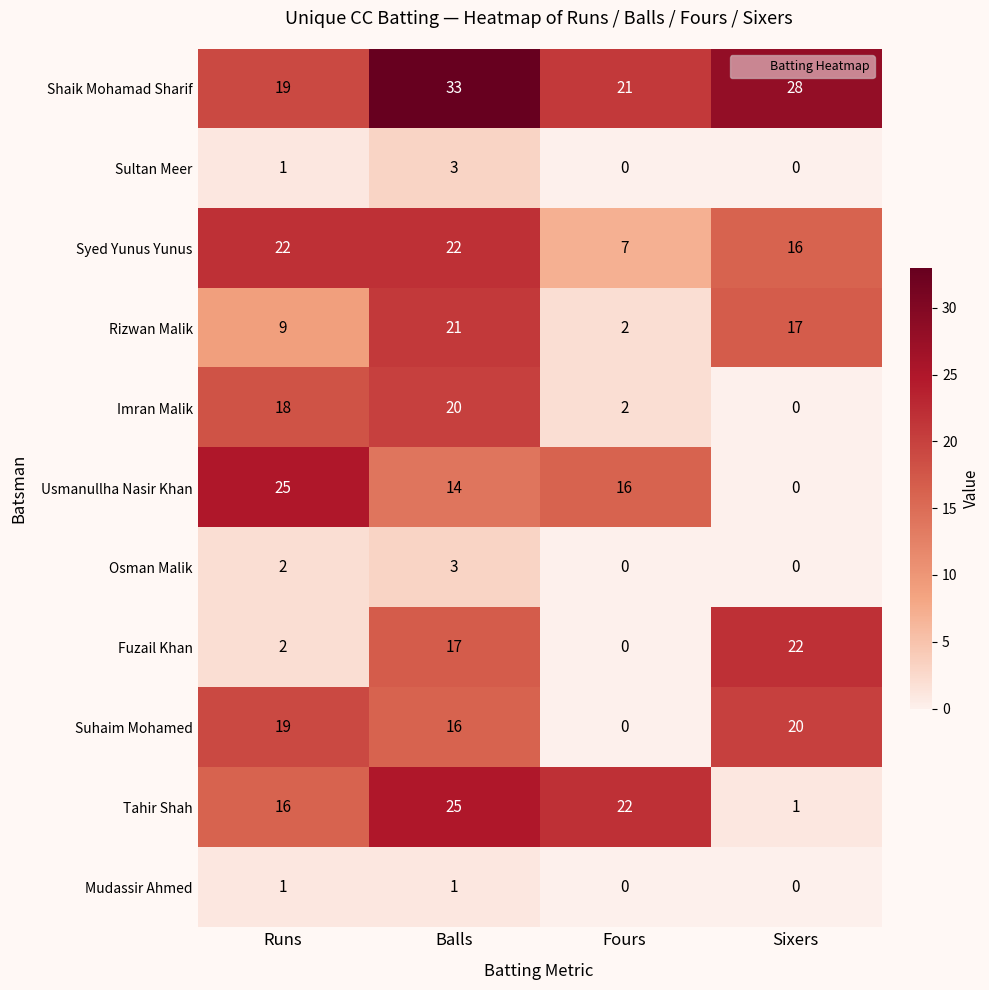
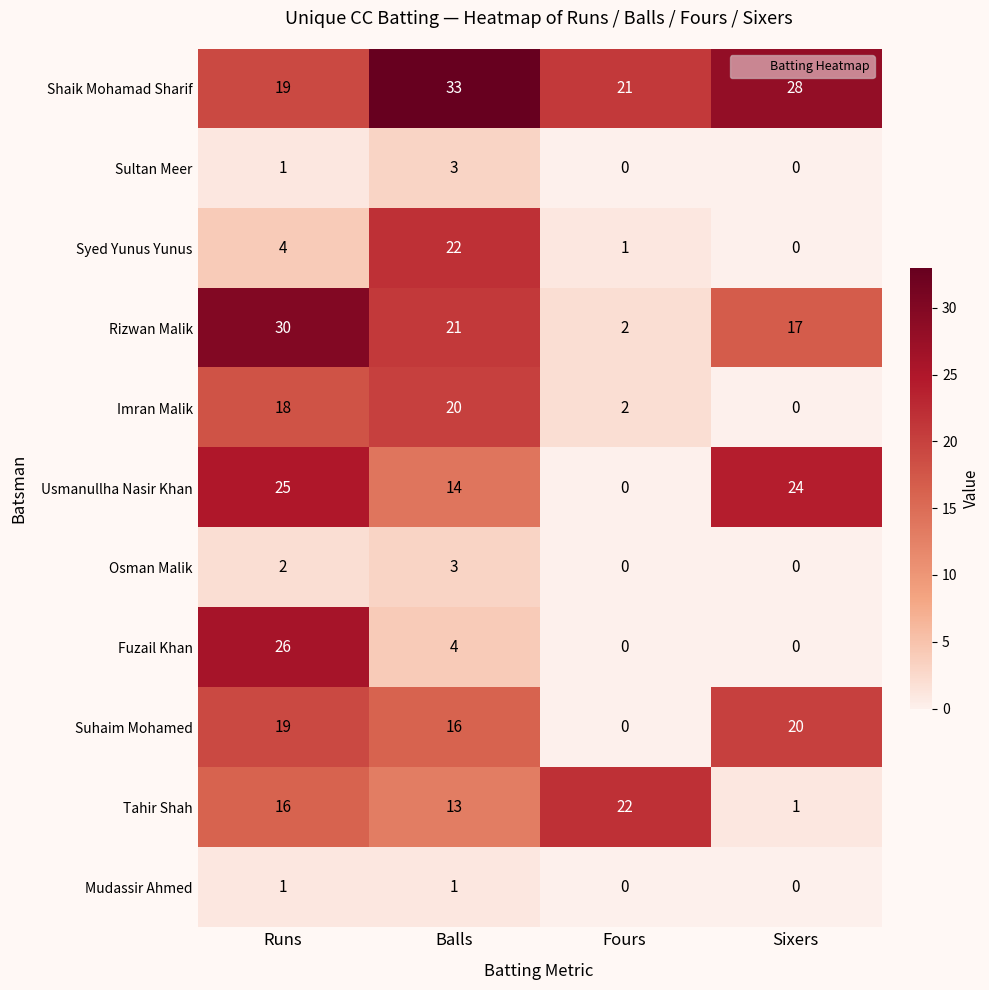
Syed Yunus Yunus, Runs: 22 -> 4
Syed Yunus Yunus, Fours: 7 -> 1
Syed Yunus Yunus, Sixers: 16 -> 0
Rizwan Malik, Runs: 9 -> 30
Usmanullha Nasir Khan, Fours: 16 -> 0
Usmanullha Nasir Khan, Sixers: 0 -> 24
Fuzail Khan, Runs: 2 -> 26
Fuzail Khan, Balls: 17 -> 4
Fuzail Khan, Sixers: 22 -> 0
Tahir Shah, Balls: 25 -> 13
